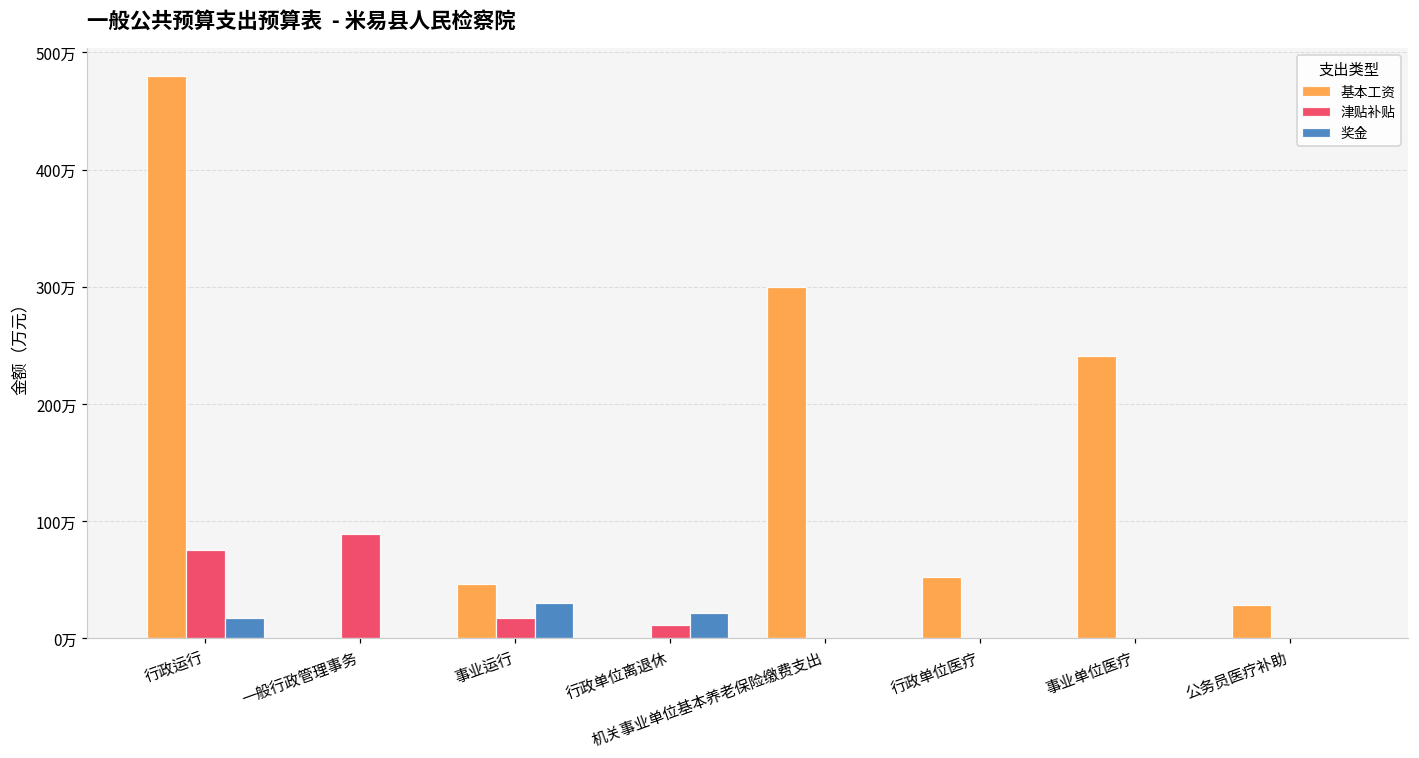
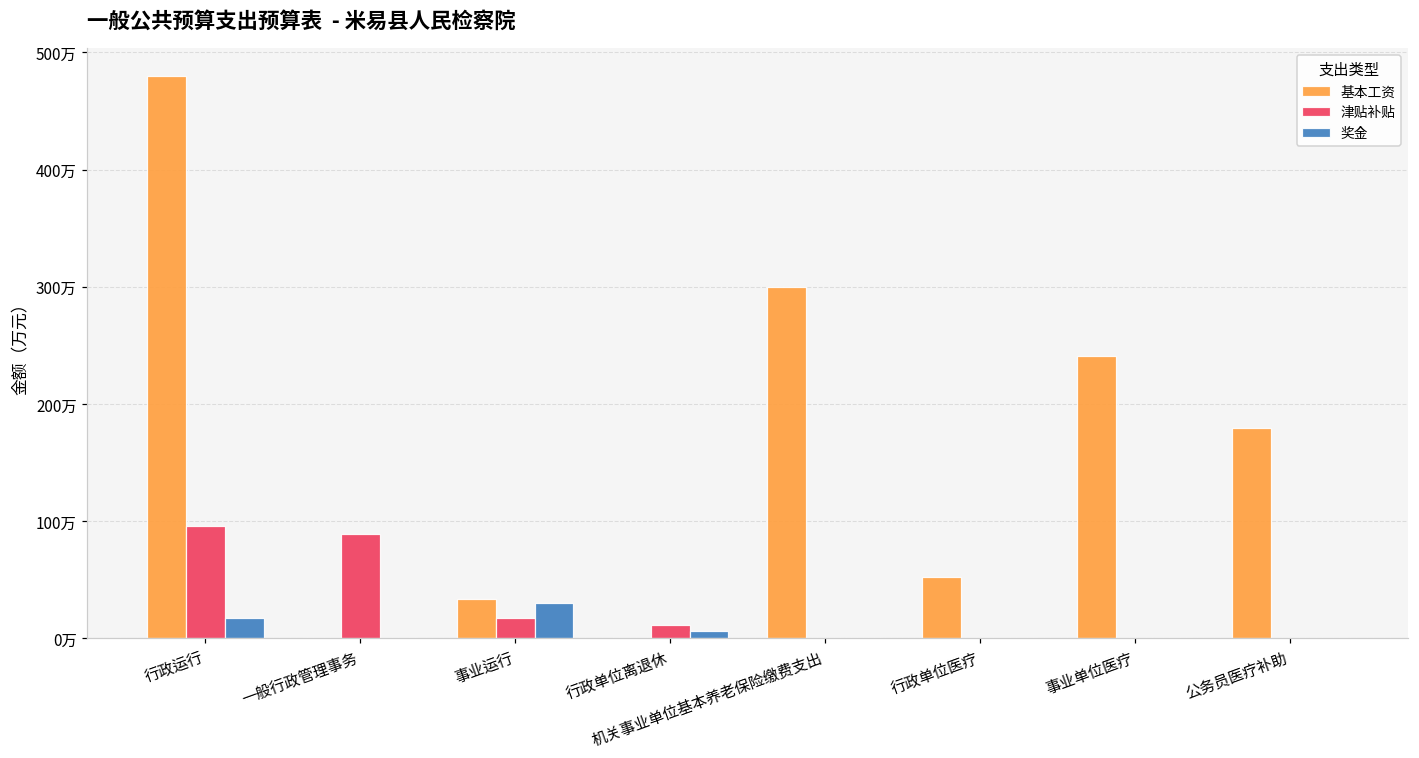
津贴补贴, 行政运行: 75万 -> 96万
基本工资, 事业运行: 46万 -> 33万
奖金, 行政单位离退休: 21万 -> 6万
基本工资, 公务员医疗补助: 28万 -> 179万
